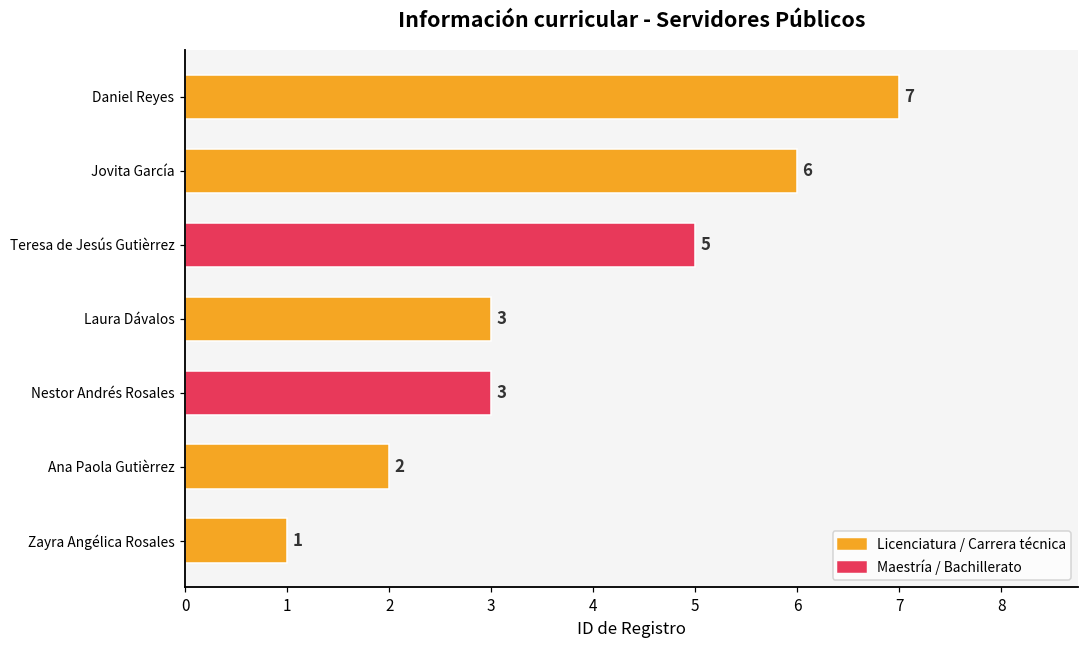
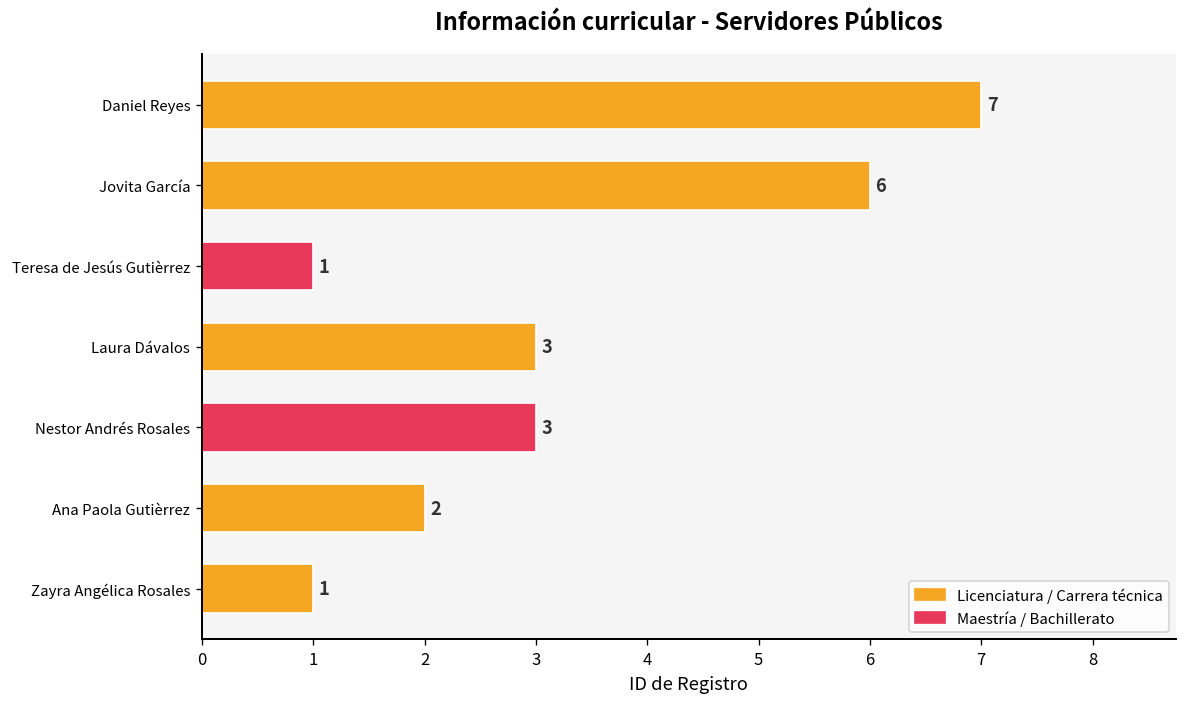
Teresa de Jesús Gutièrrez: 5 -> 1
